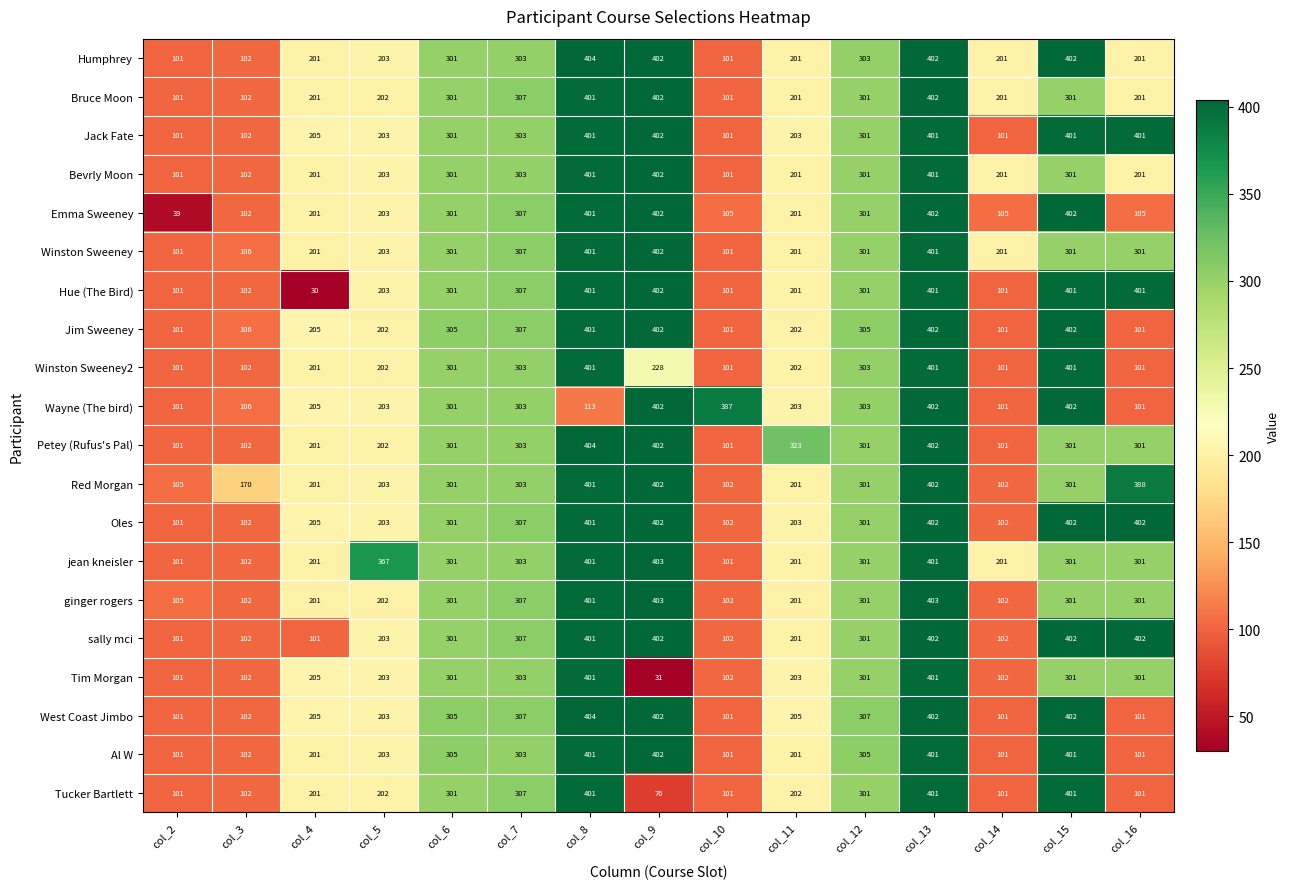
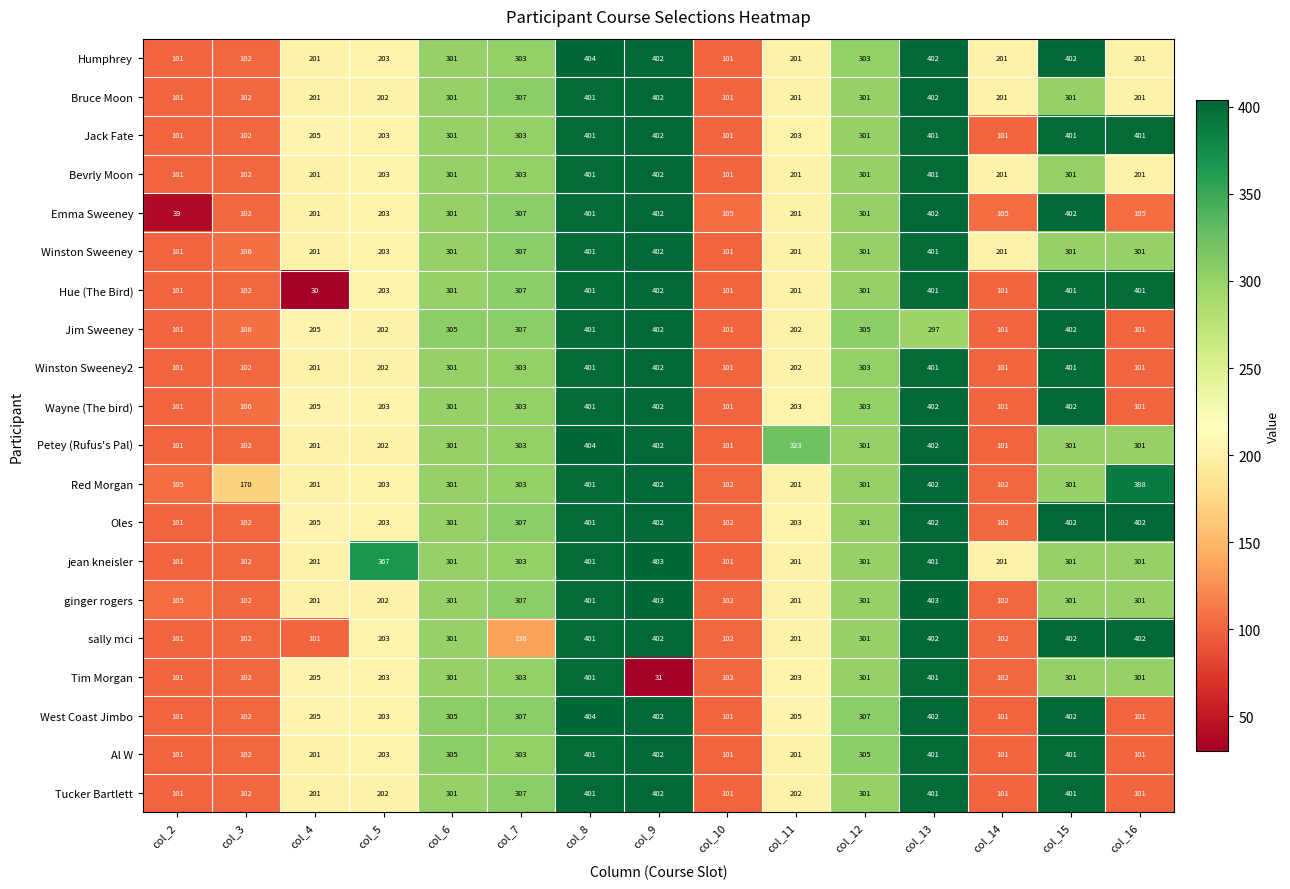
Jim Sweeney, col_13: 402 -> 297
Winston Sweeney2, col_9: 228 -> 402
Wayne (The bird), col_8: 113 -> 401
Wayne (The bird), col_10: 387 -> 101
sally mci, col_7: 307 -> 136
Tucker Bartlett, col_9: 76 -> 402
